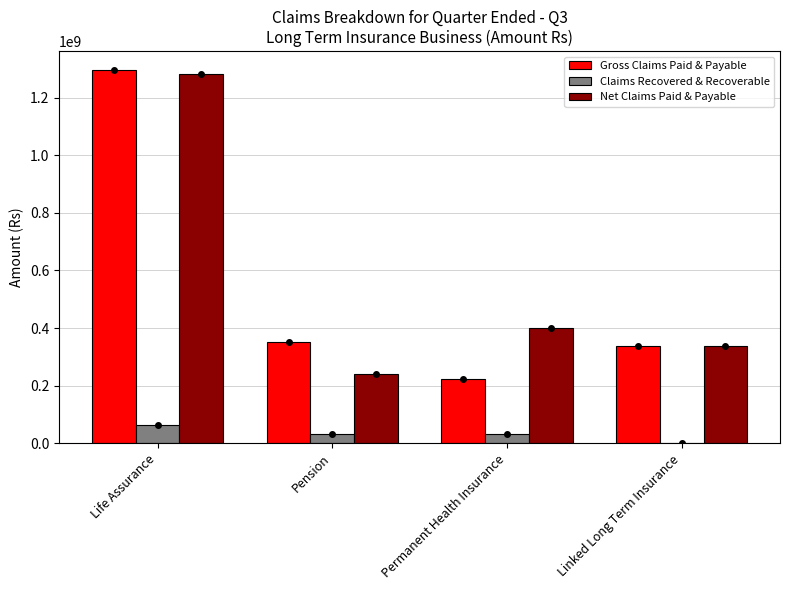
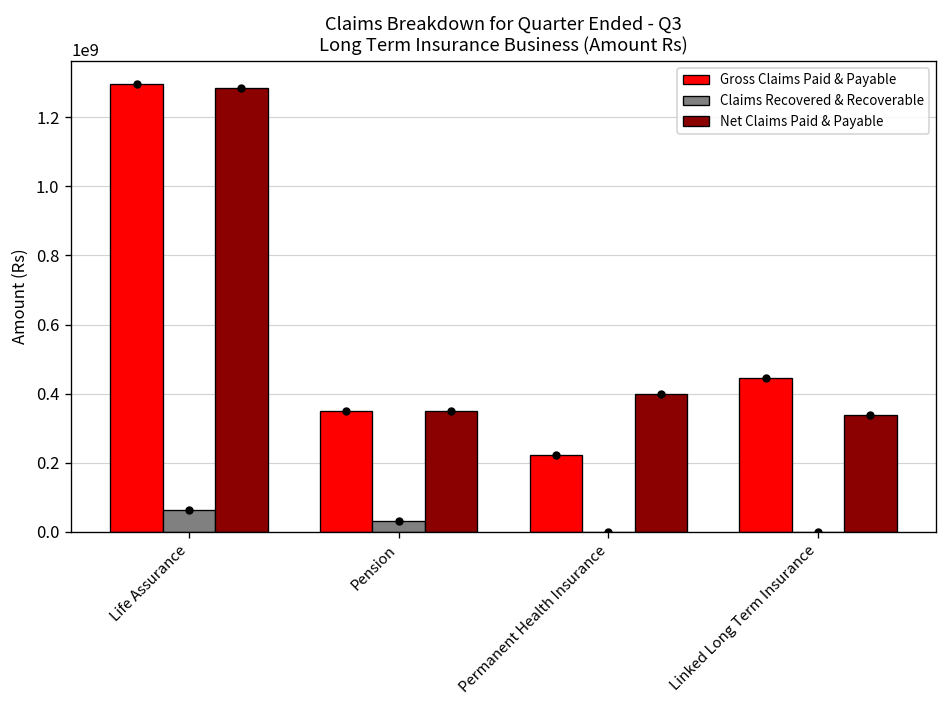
Net Claims Paid & Payable, Pension: 240000000 -> 350000000
Claims Recovered & Recoverable, Permanent Health Insurance: 30000000 -> 0
Gross Claims Paid & Payable, Linked Long Term Insurance: 340000000 -> 440000000
